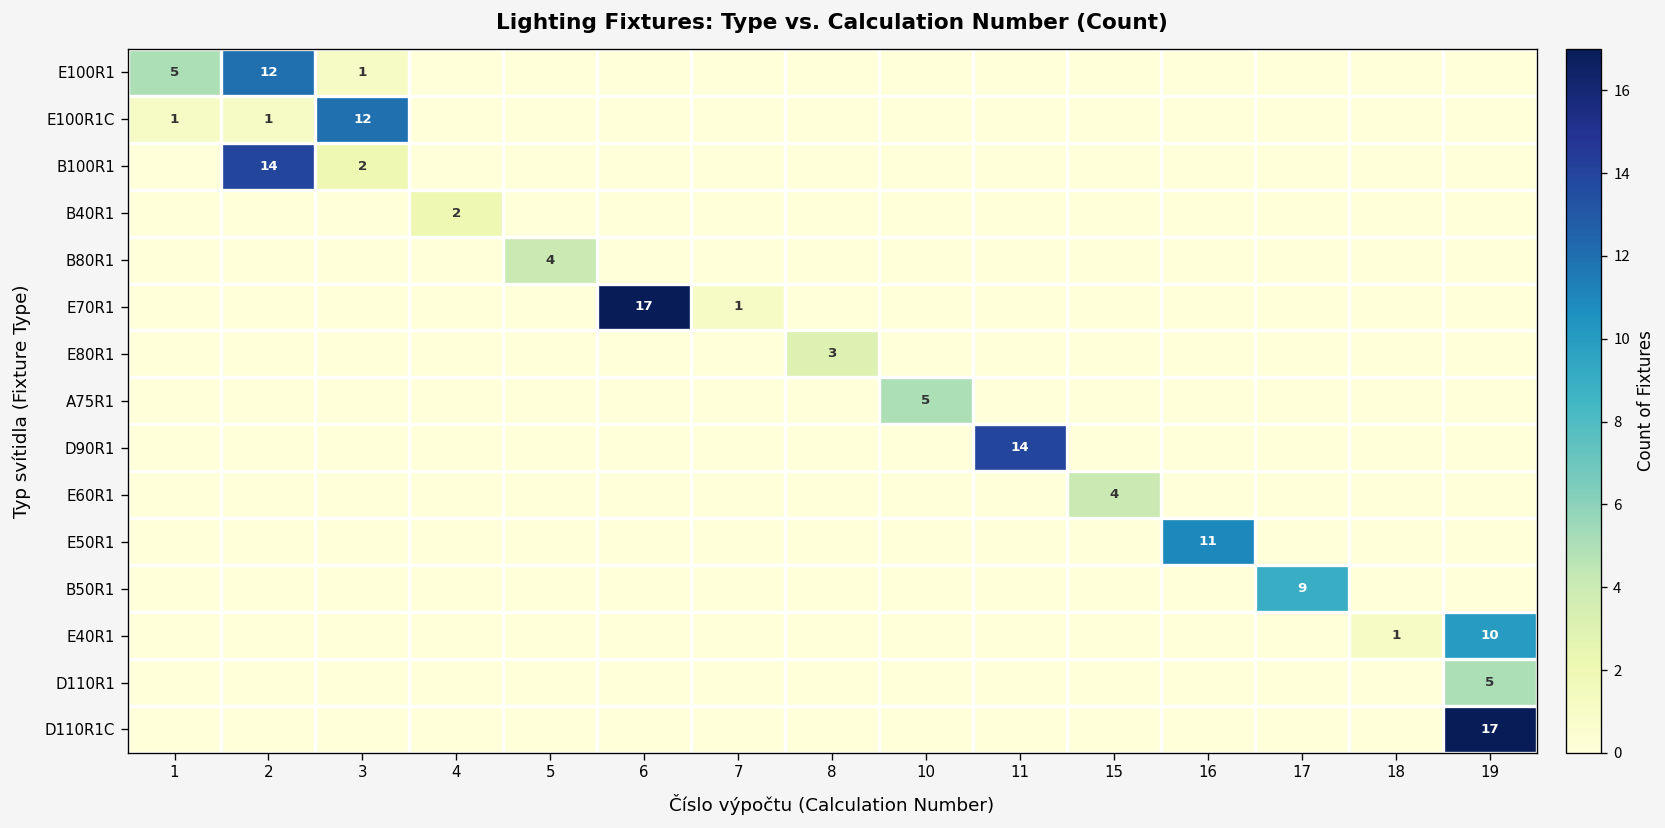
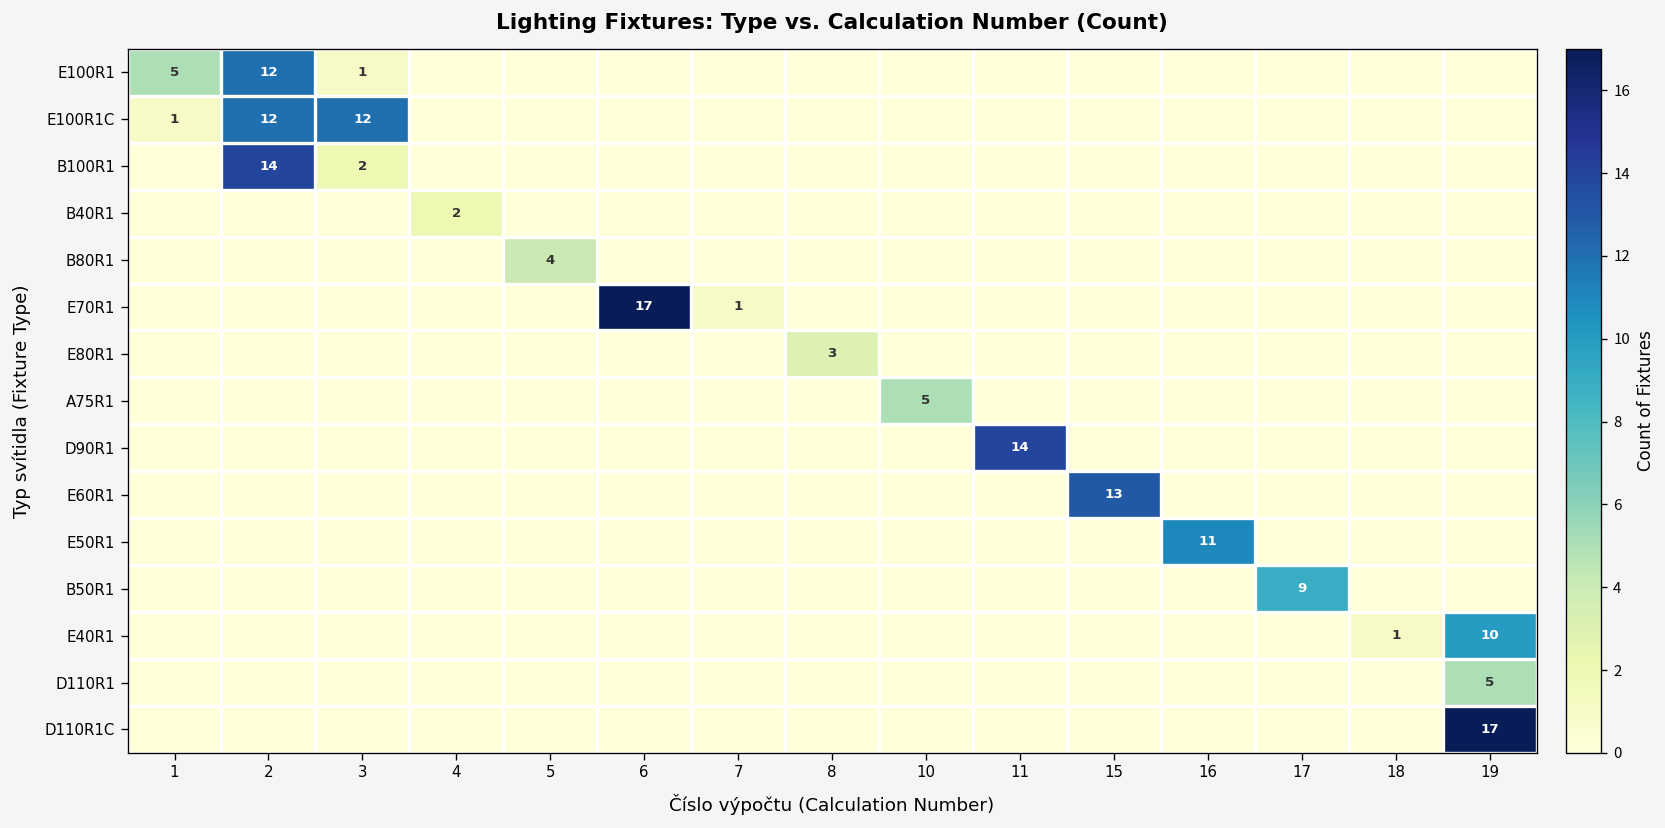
E100R1C, 2: 1 -> 12
E60R1, 15: 4 -> 13
